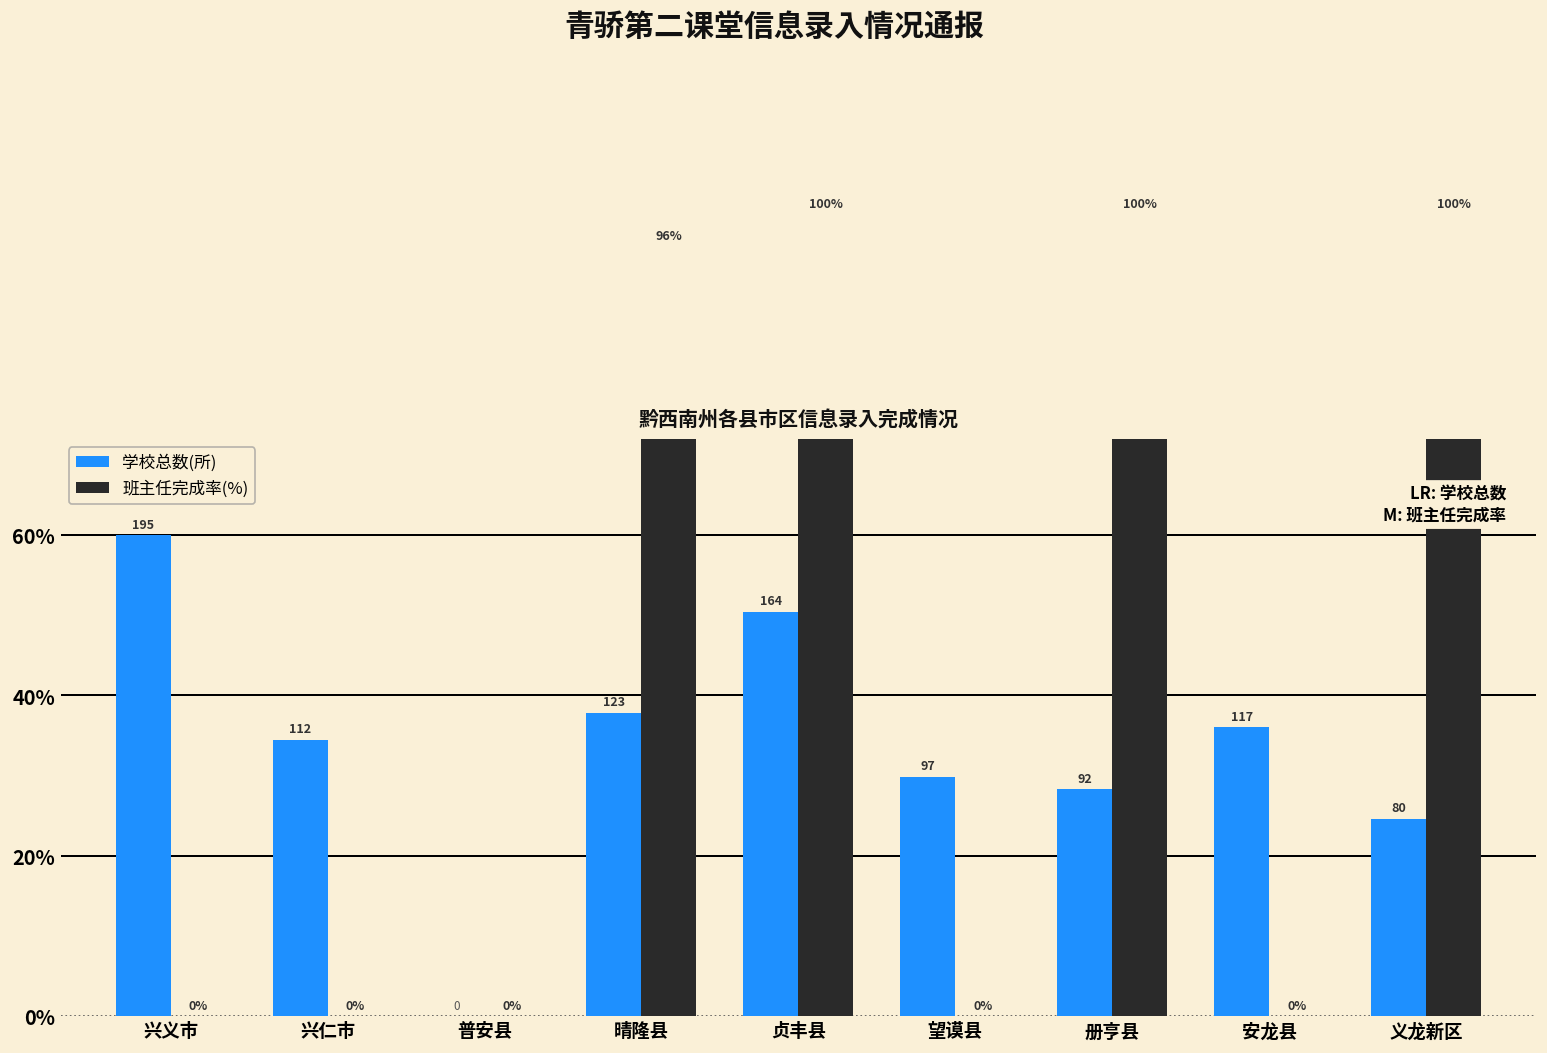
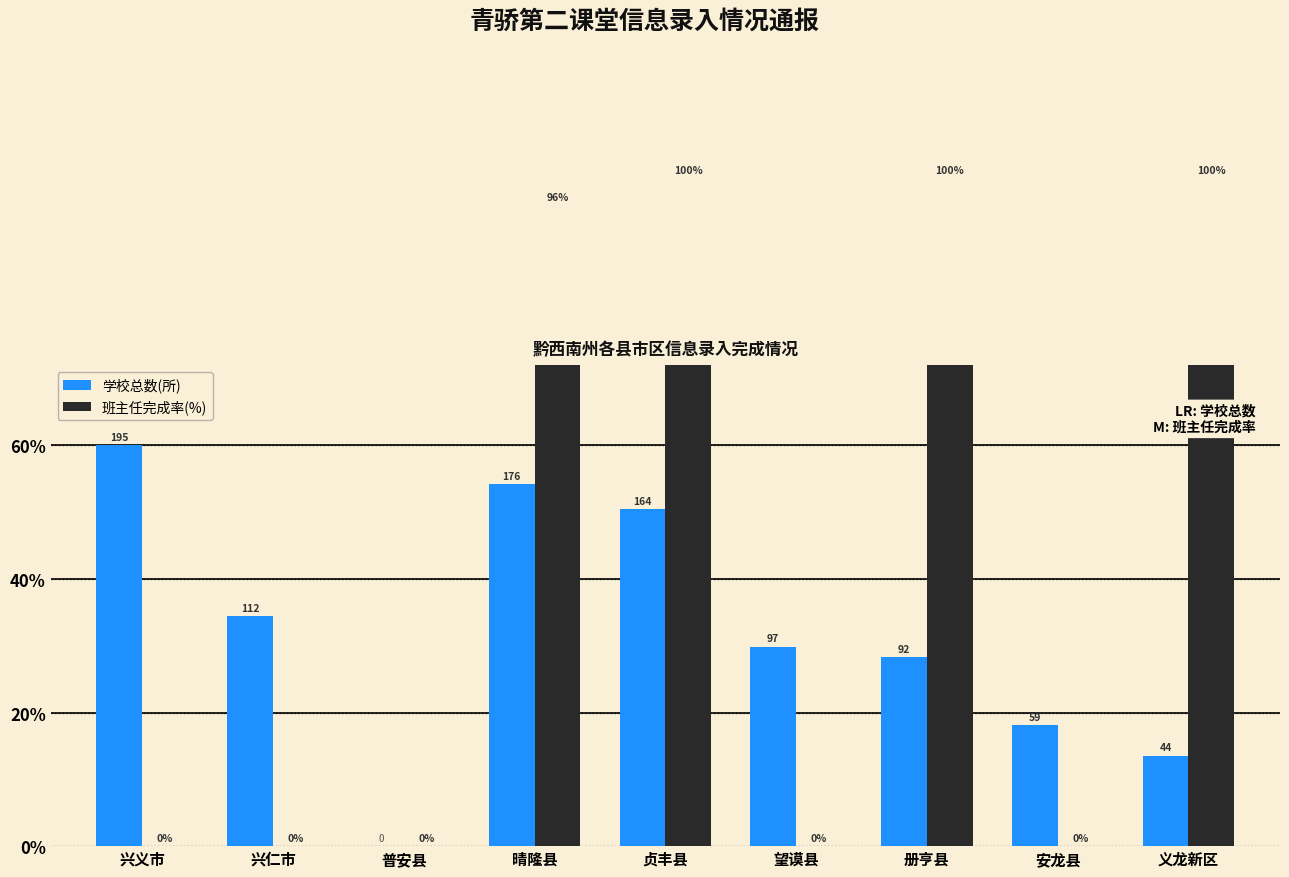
学校总数(所), 晴隆县: 123 -> 176
学校总数(所), 安龙县: 117 -> 59
学校总数(所), 义龙新区: 80 -> 44
